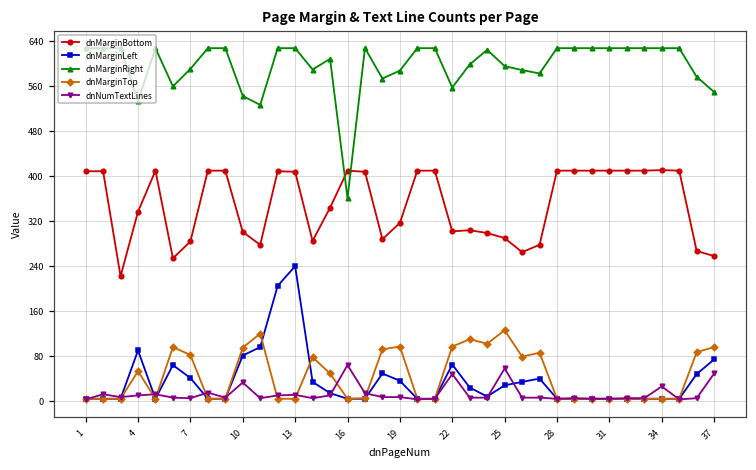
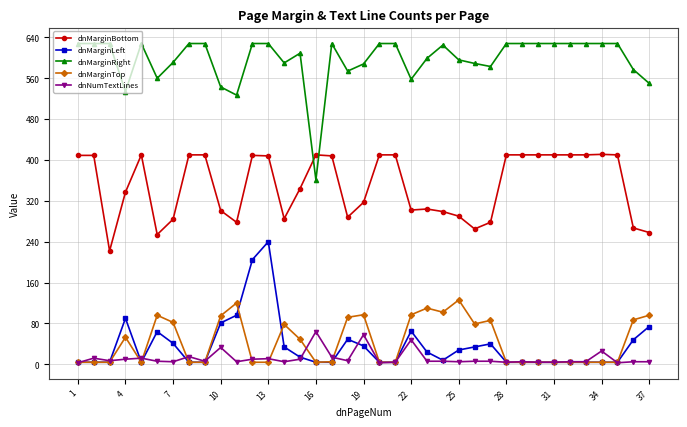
dnNumTextLines, 19: 10 -> 60
dnNumTextLines, 25: 60 -> 10
dnNumTextLines, 37: 50 -> 10
